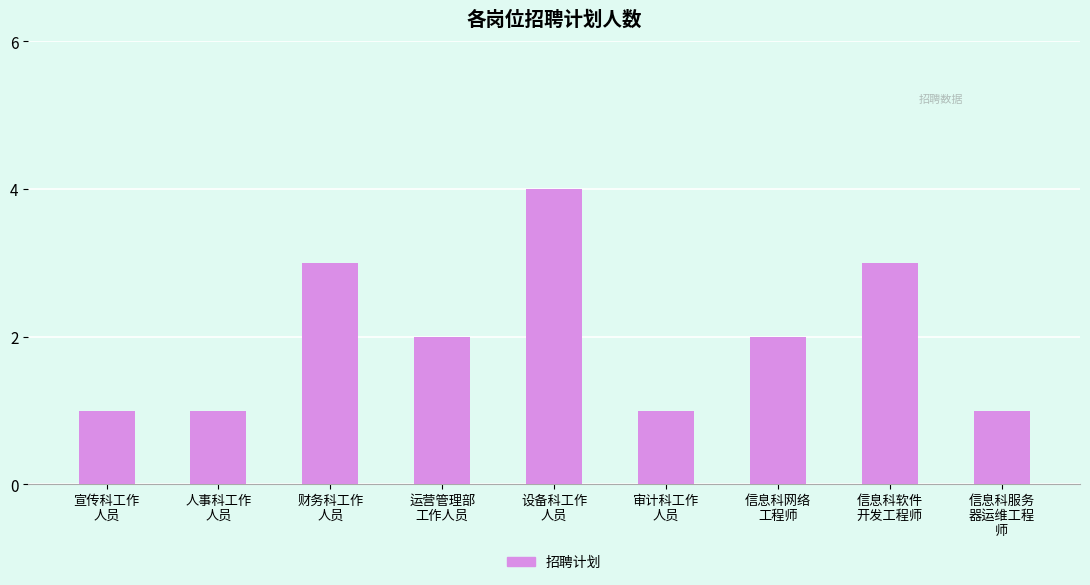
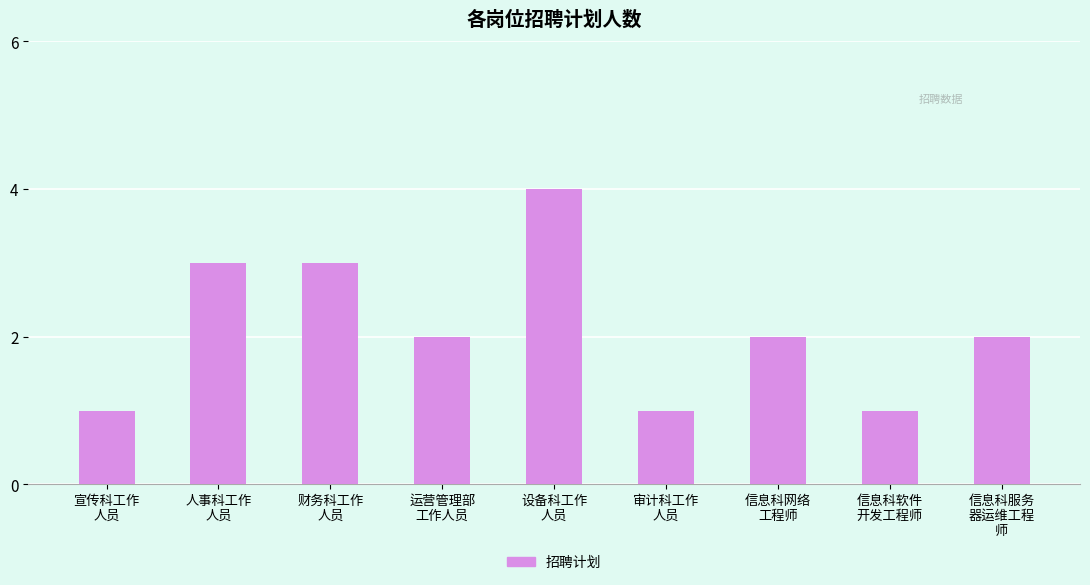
人事科工作 人员: 1 -> 3
信息科软件 开发工程师: 3 -> 1
信息科服务 器运维工程 师: 1 -> 2
